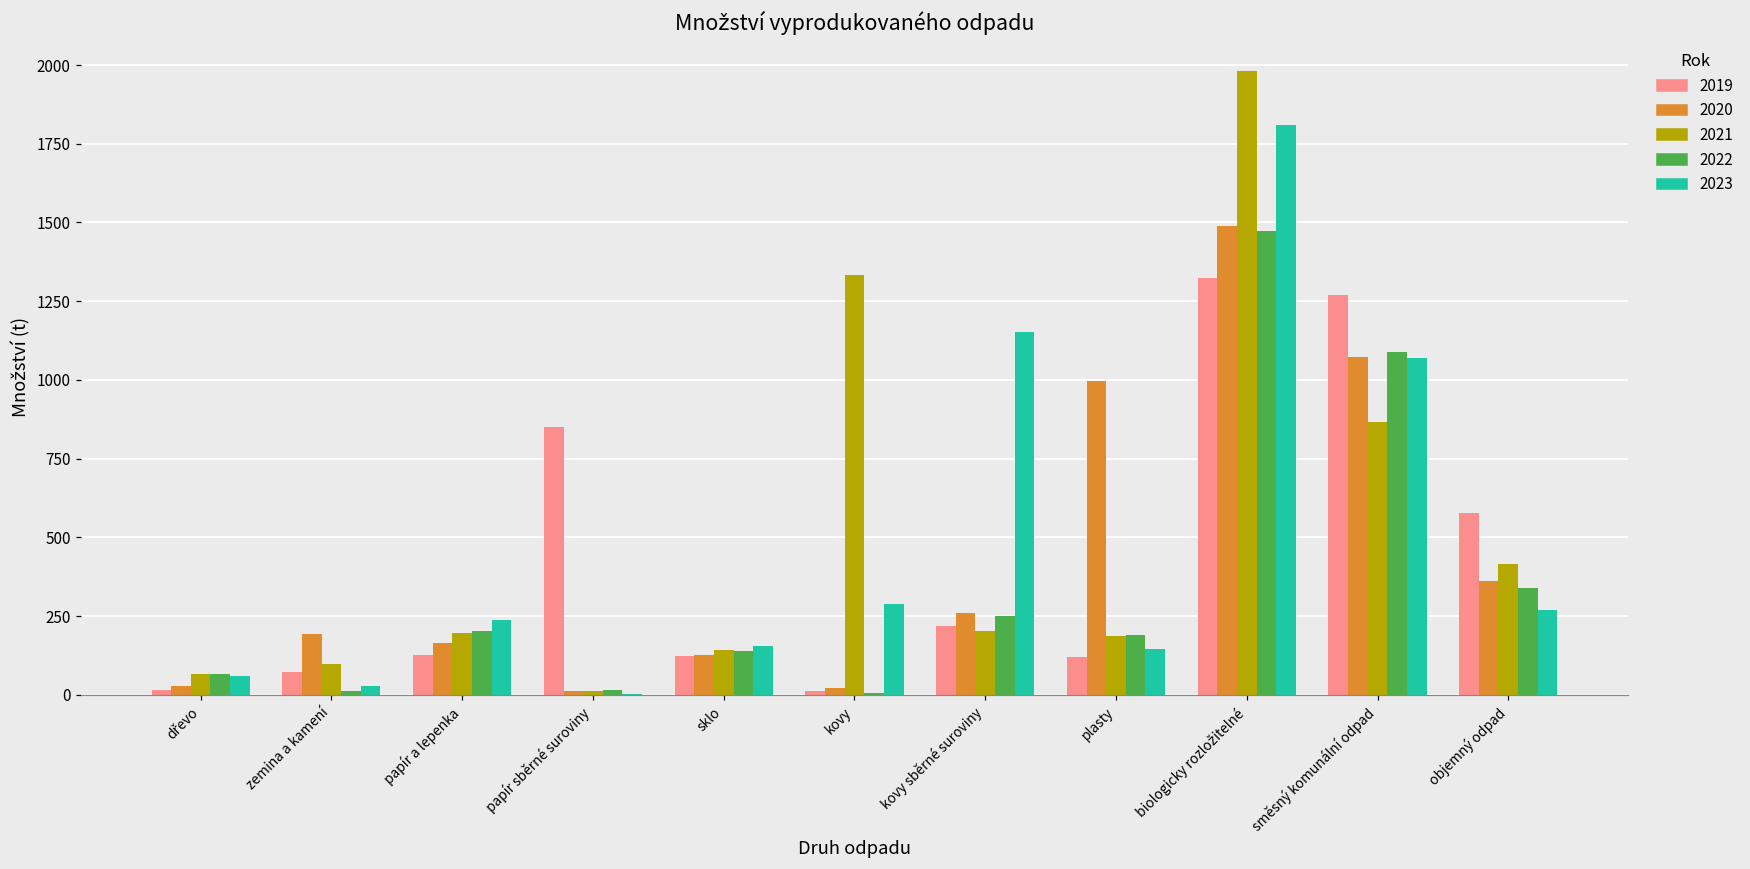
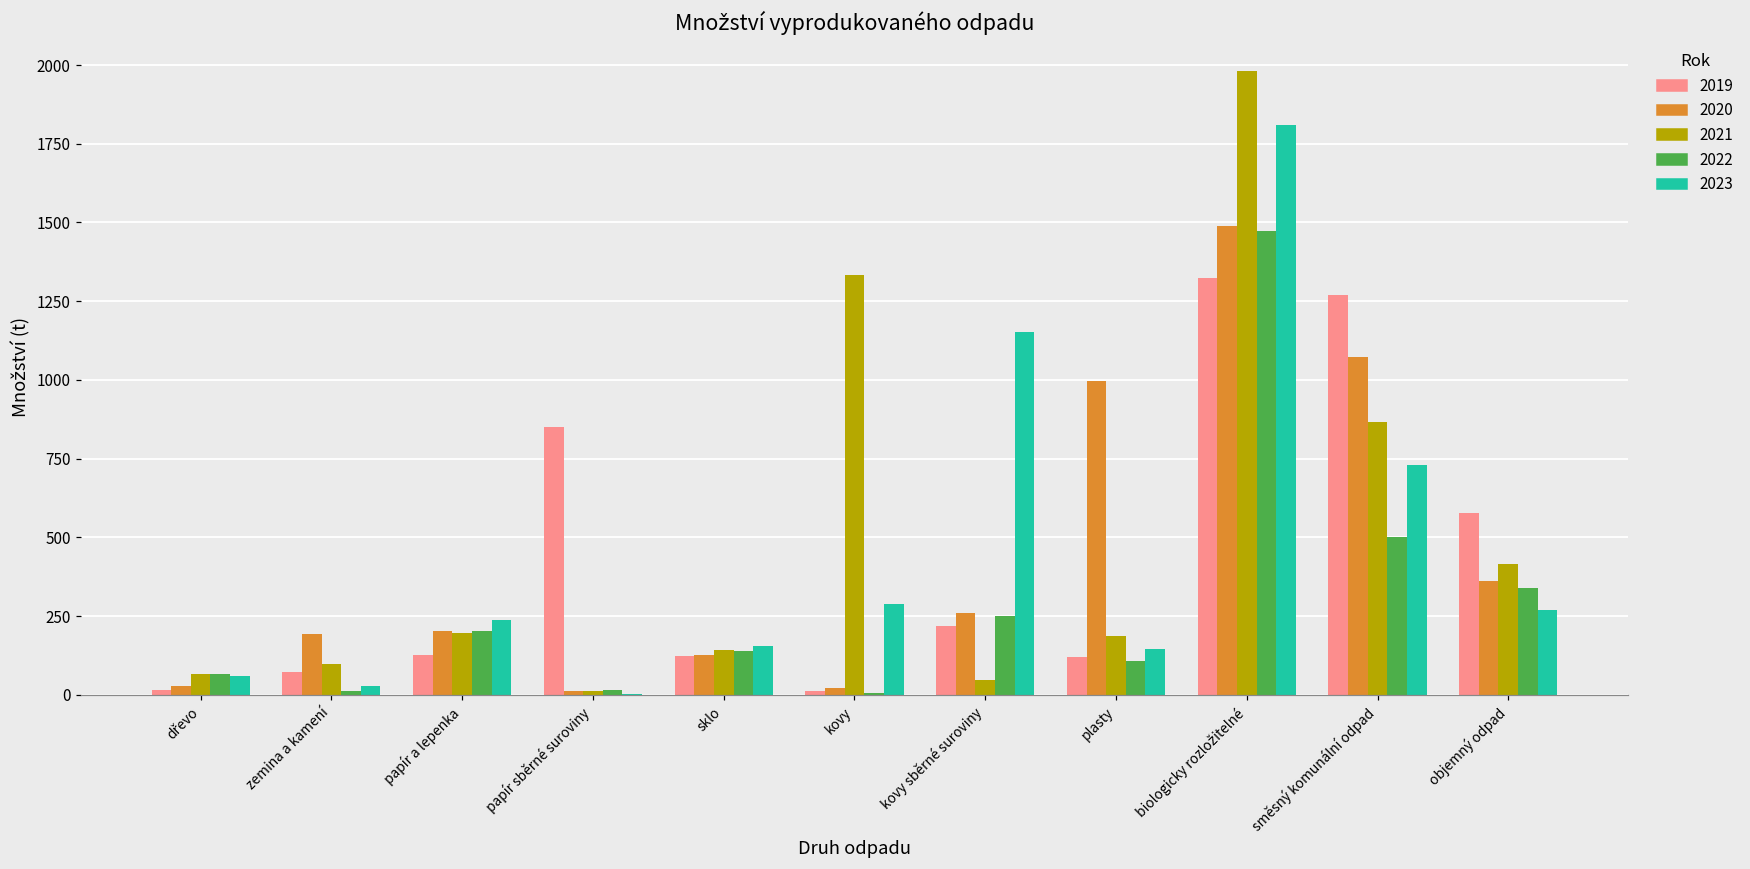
2020, papír a lepenka: 170 -> 200
2021, kovy sběrné suroviny: 200 -> 50
2022, plasty: 190 -> 110
2022, směsný komunální odpad: 1090 -> 500
2023, směsný komunální odpad: 1070 -> 730
